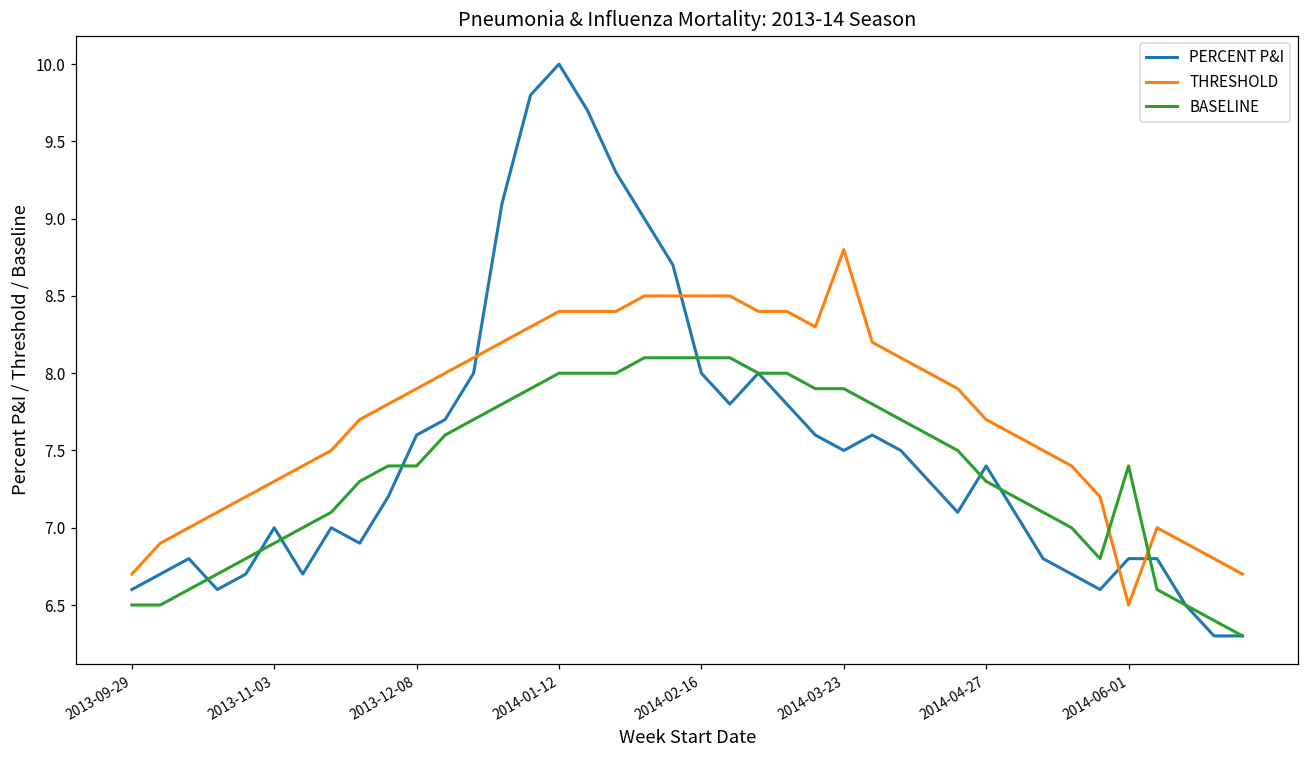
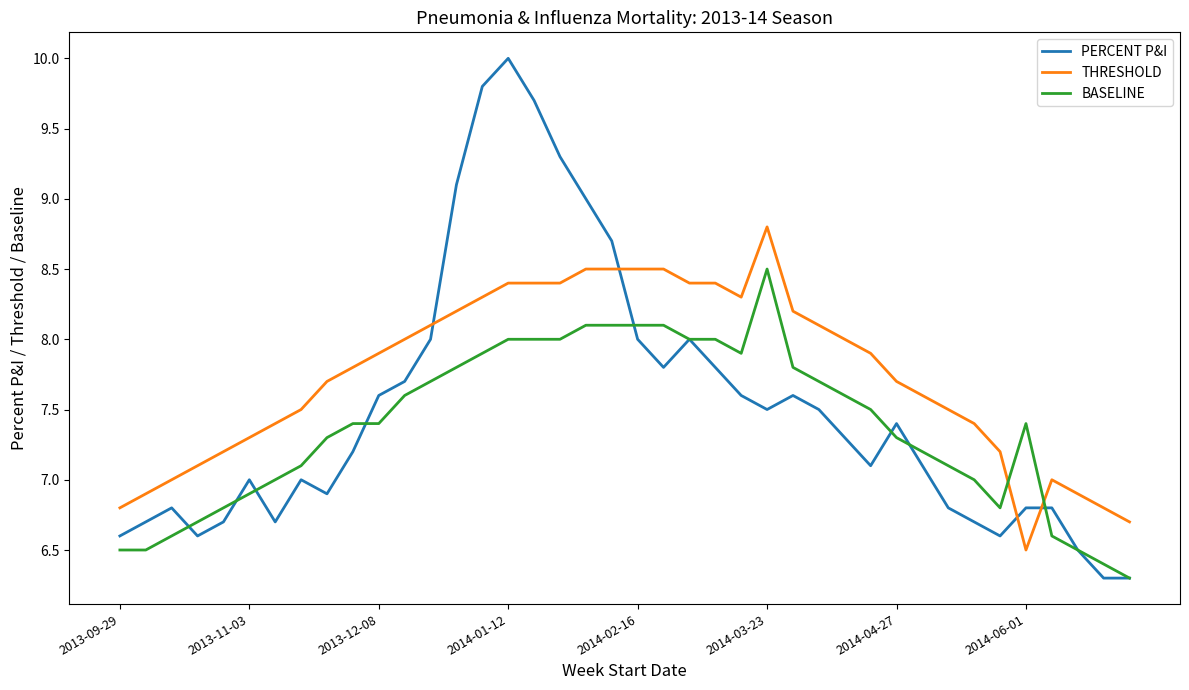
THRESHOLD, 2013-09-29: 6.7 -> 6.8
BASELINE, 2014-03-23: 7.9 -> 8.5
